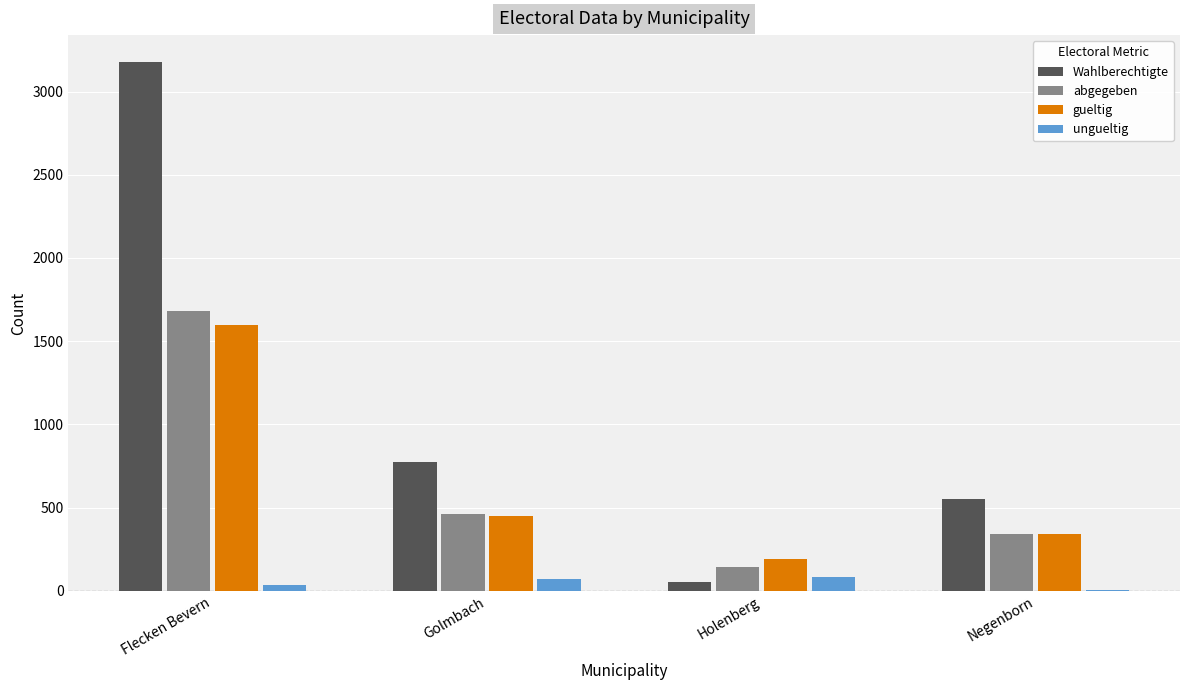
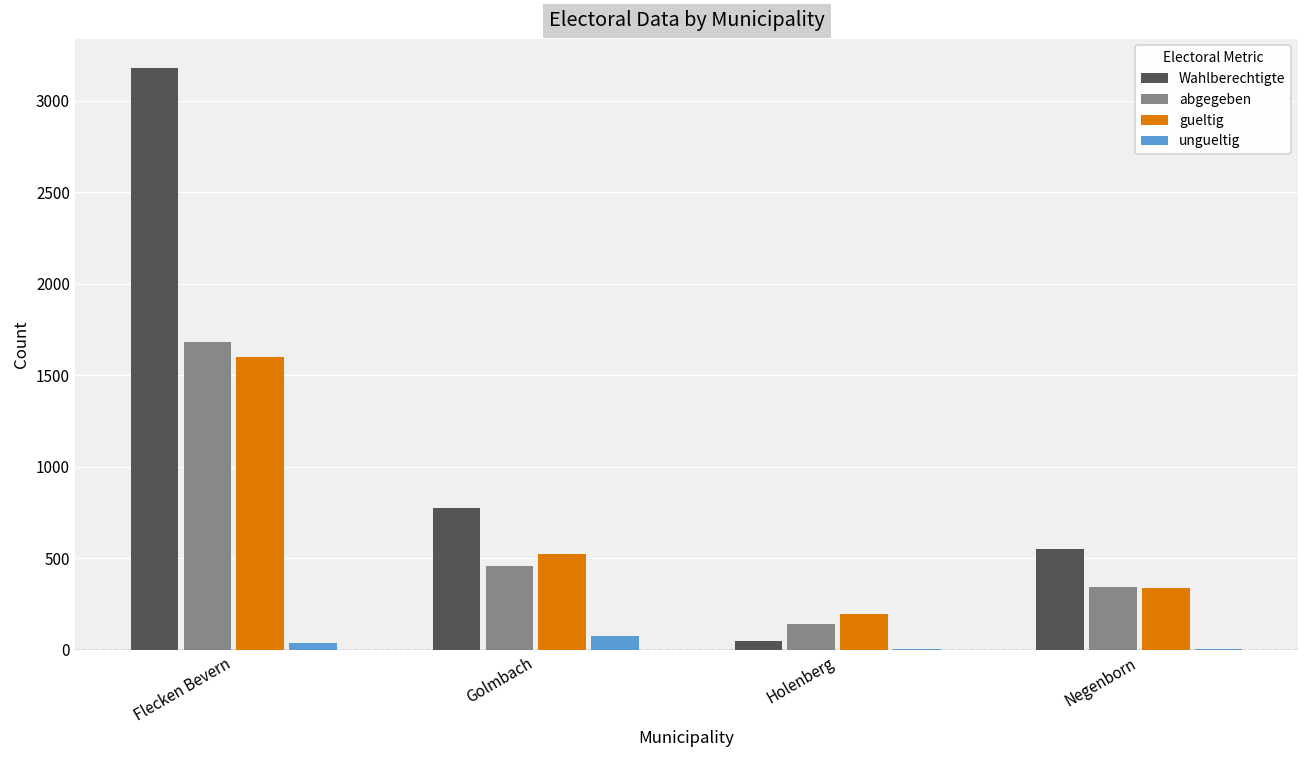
gueltig, Golmbach: 450 -> 520
ungueltig, Holenberg: 90 -> 0
